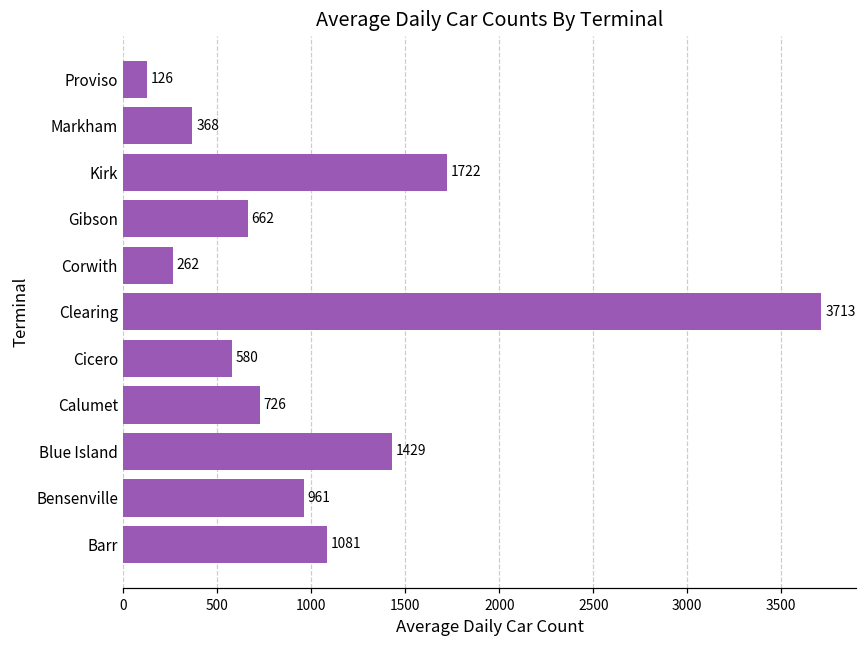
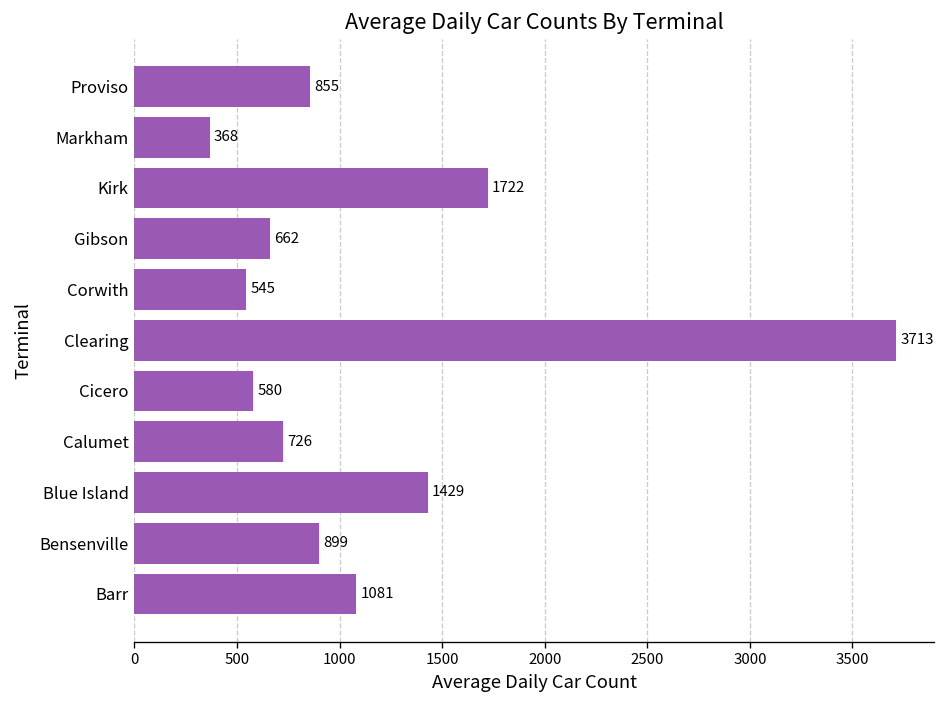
Proviso: 126 -> 855
Corwith: 262 -> 545
Bensenville: 961 -> 899
